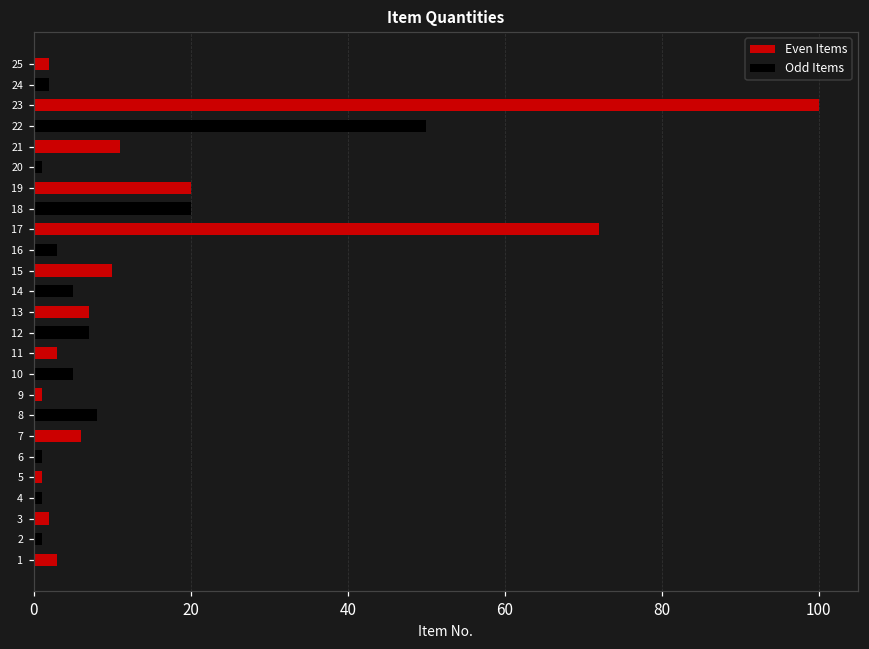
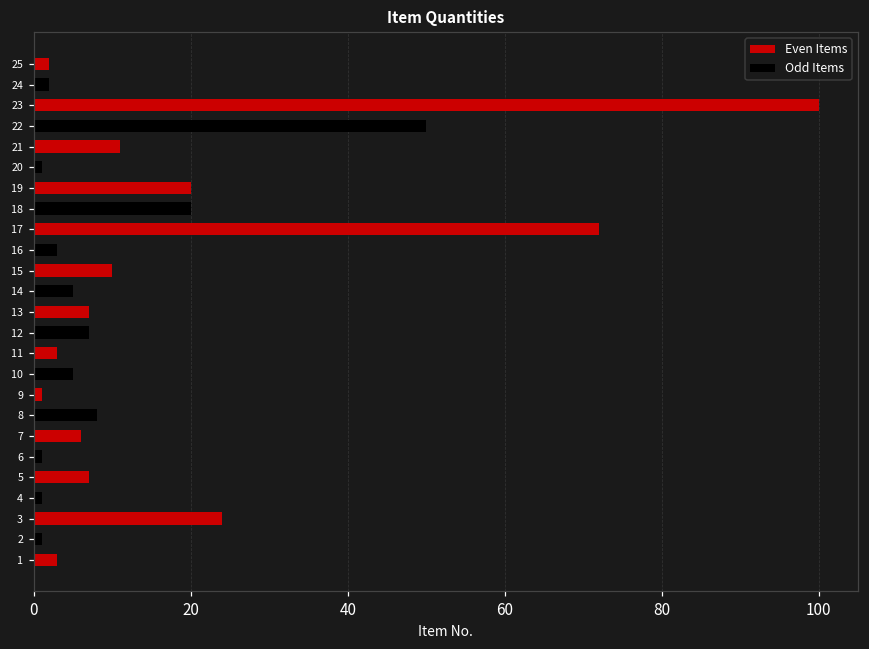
Even Items, 5: 1 -> 7
Even Items, 3: 2 -> 24
